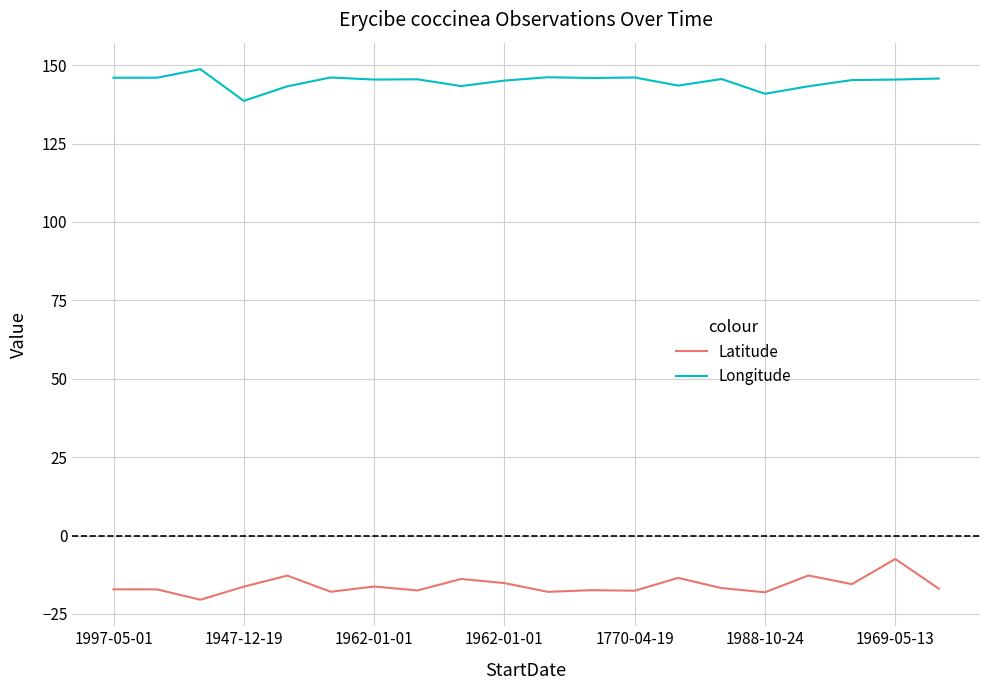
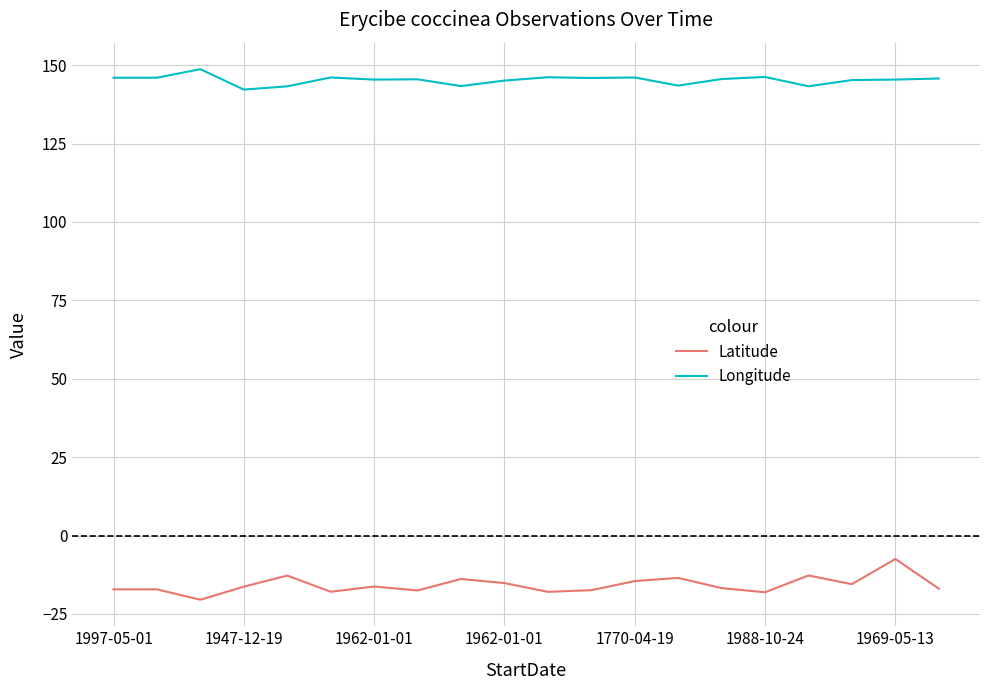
Longitude, 1947-12-19: 139 -> 142
Latitude, 1770-04-19: -18 -> -15
Longitude, 1988-10-24: 141 -> 146
